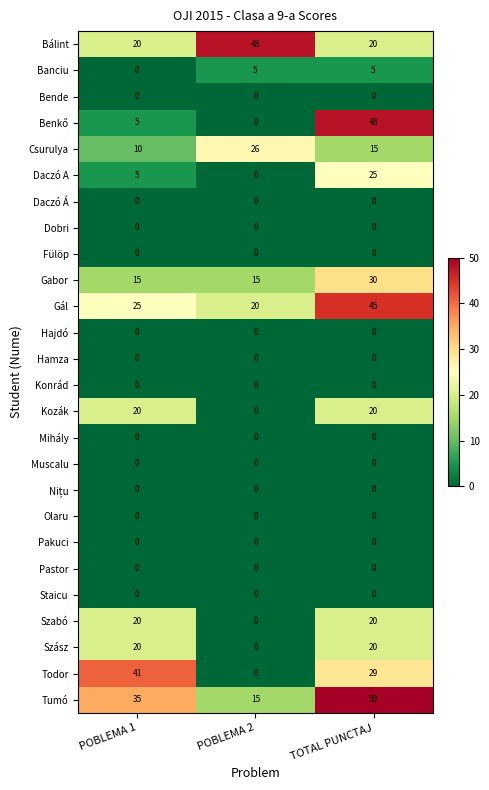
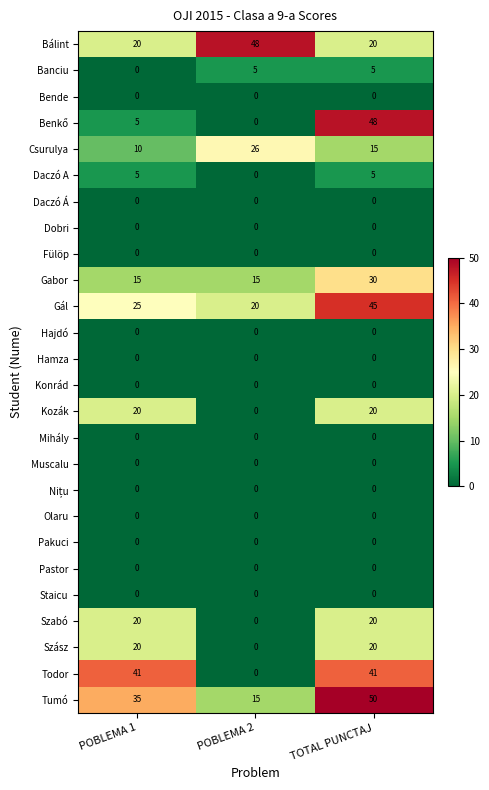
Daczó A, TOTAL PUNCTAJ: 25 -> 5
Todor, TOTAL PUNCTAJ: 29 -> 41
